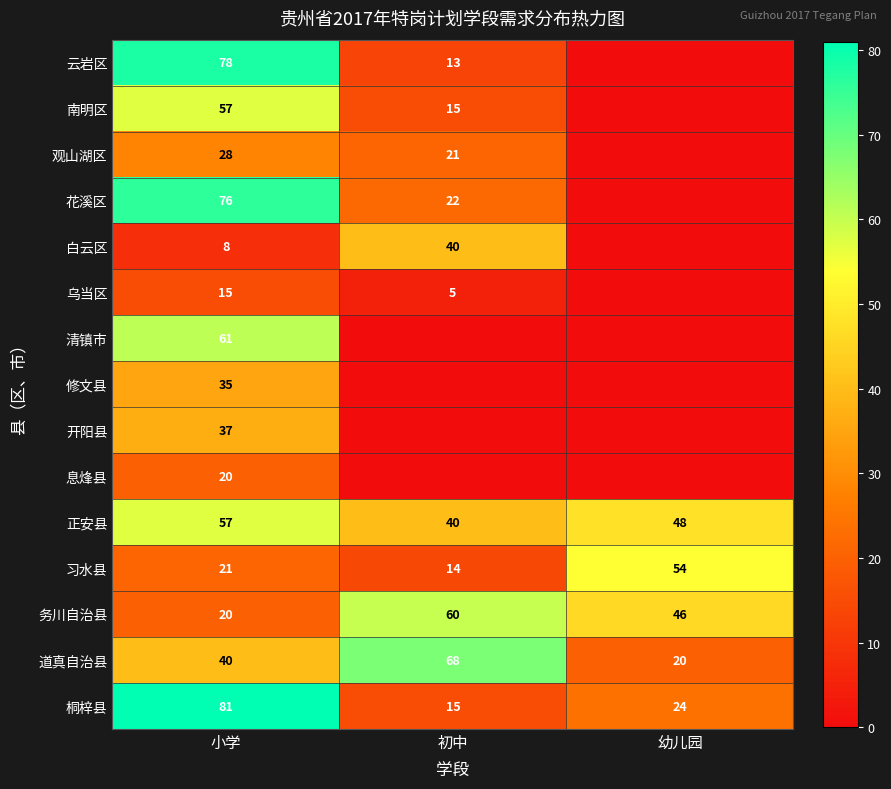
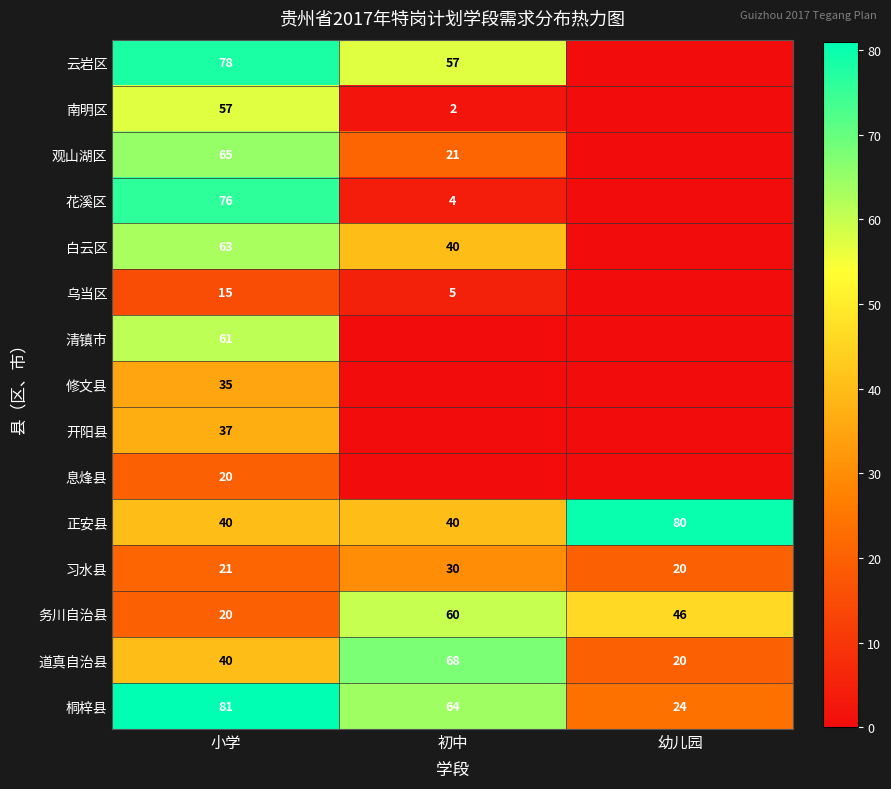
云岩区, 初中: 13 -> 57
南明区, 初中: 15 -> 2
观山湖区, 小学: 28 -> 65
花溪区, 初中: 22 -> 4
白云区, 小学: 8 -> 63
正安县, 小学: 57 -> 40
正安县, 幼儿园: 48 -> 80
习水县, 初中: 14 -> 30
习水县, 幼儿园: 54 -> 20
桐梓县, 初中: 15 -> 64
